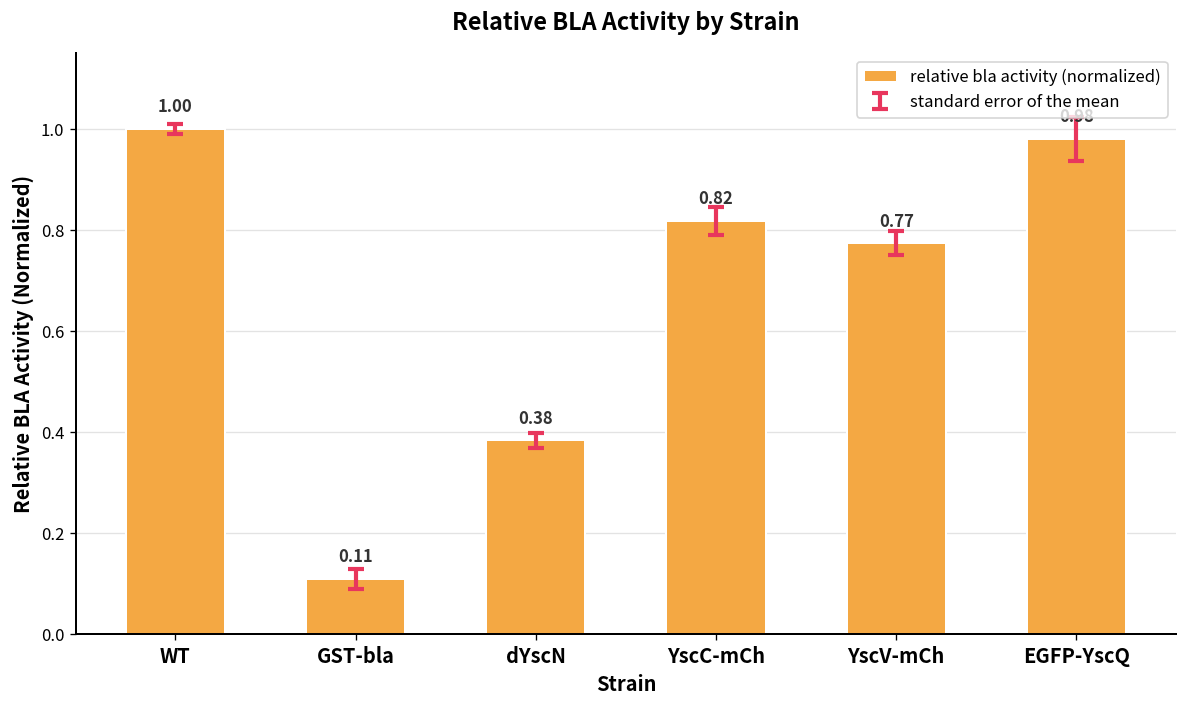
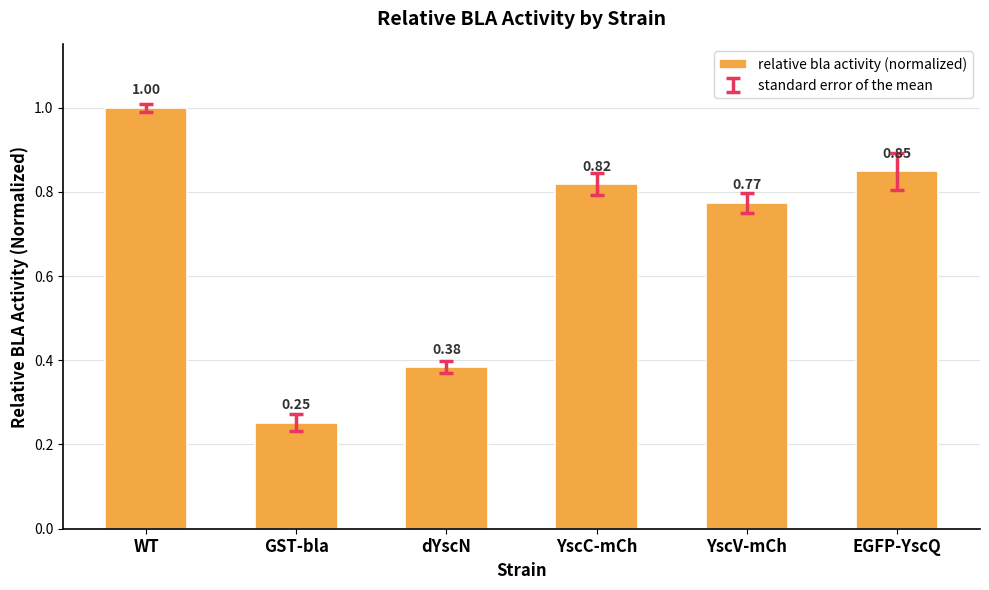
relative bla activity (normalized), GST-bla: 0.11 -> 0.25
relative bla activity (normalized), EGFP-YscQ: 0.98 -> 0.85
